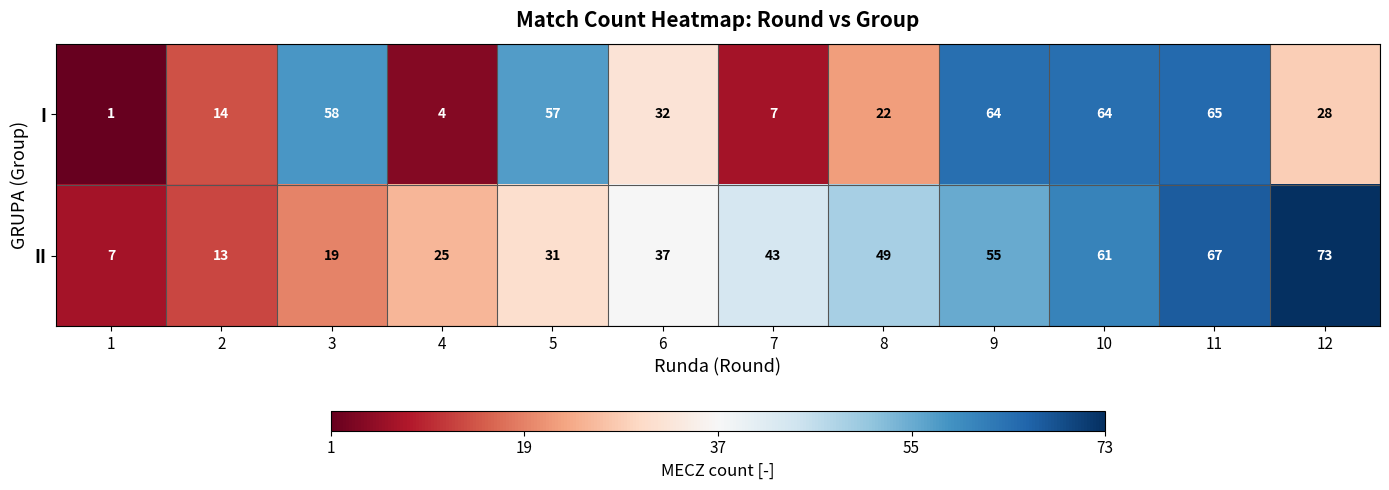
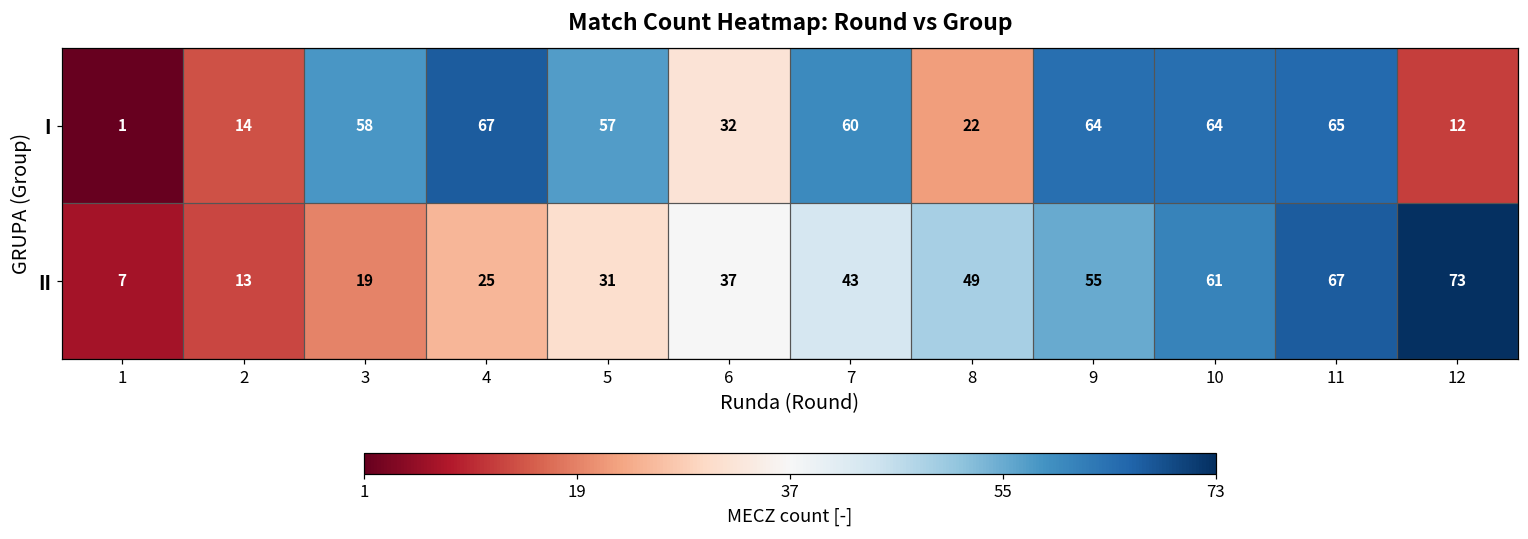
I, 4: 4 -> 67
I, 7: 7 -> 60
I, 12: 28 -> 12
